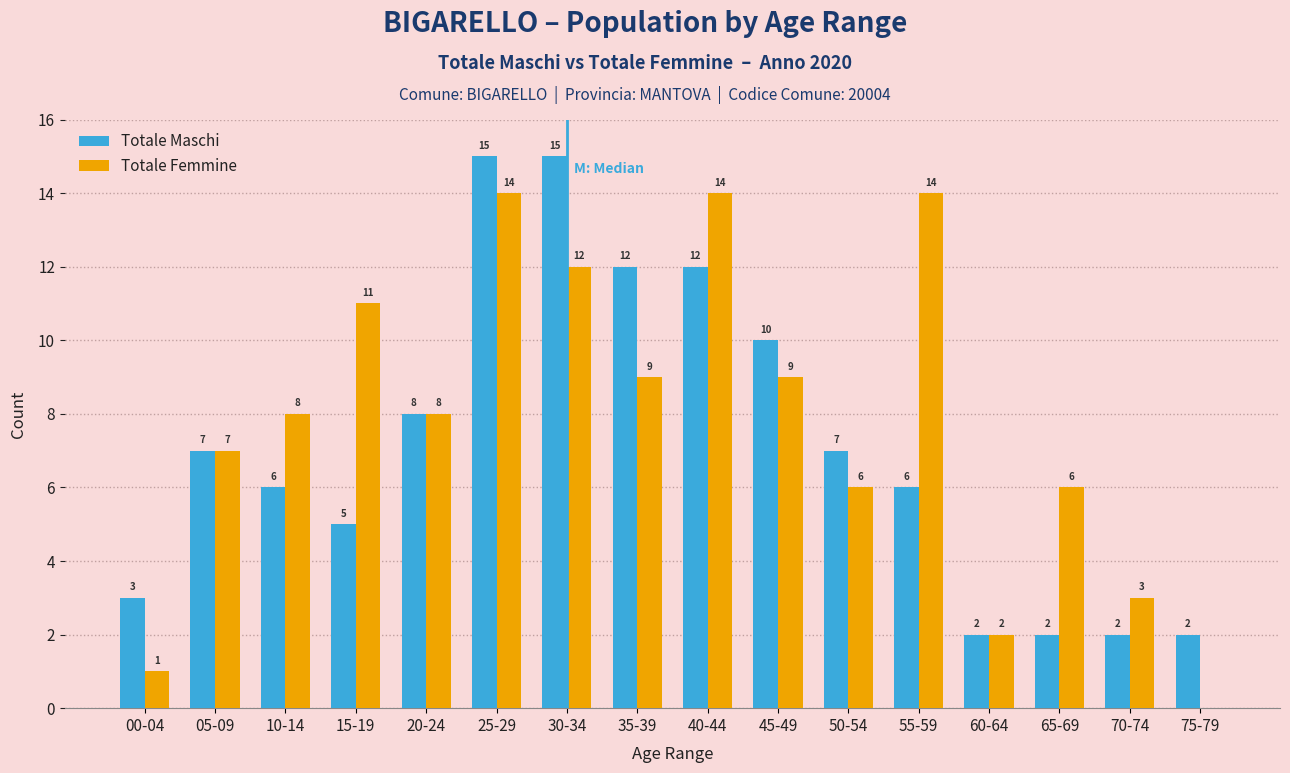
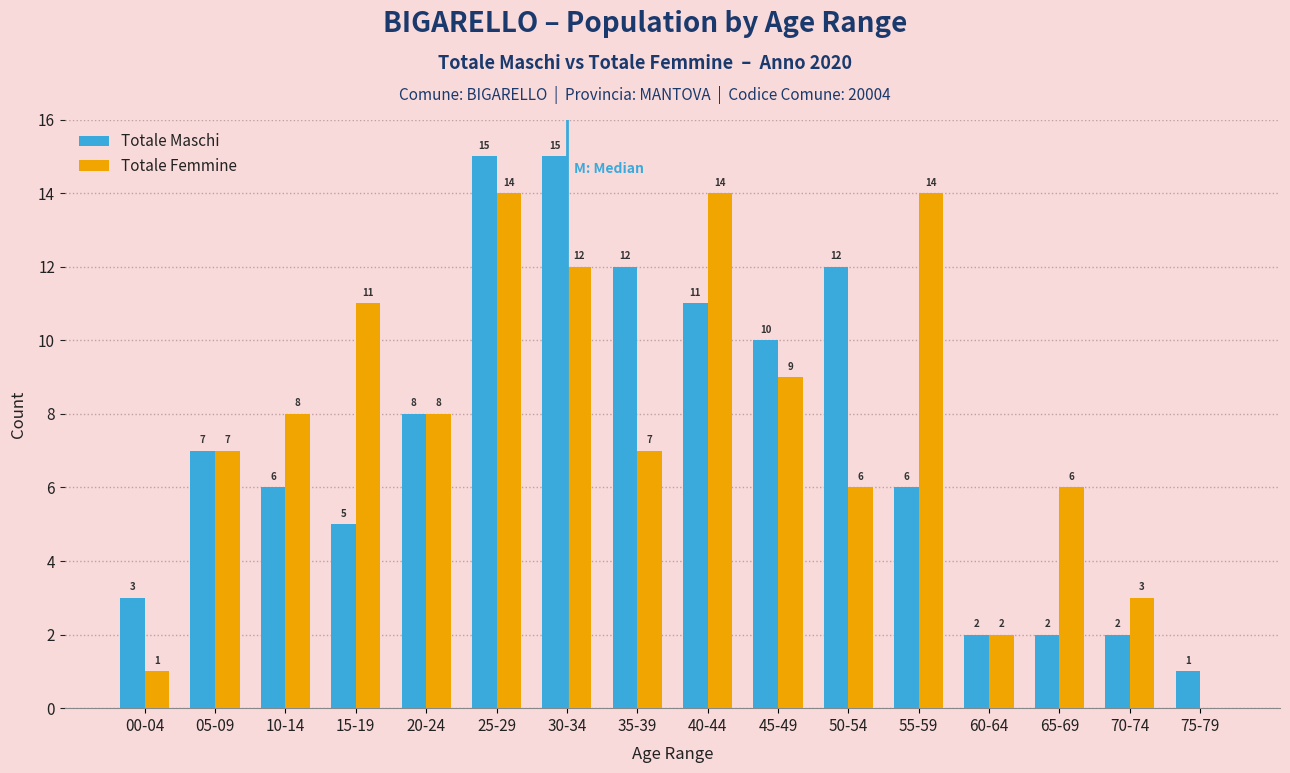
Totale Femmine, 35-39: 9 -> 7
Totale Maschi, 40-44: 12 -> 11
Totale Maschi, 50-54: 7 -> 12
Totale Maschi, 75-79: 2 -> 1
